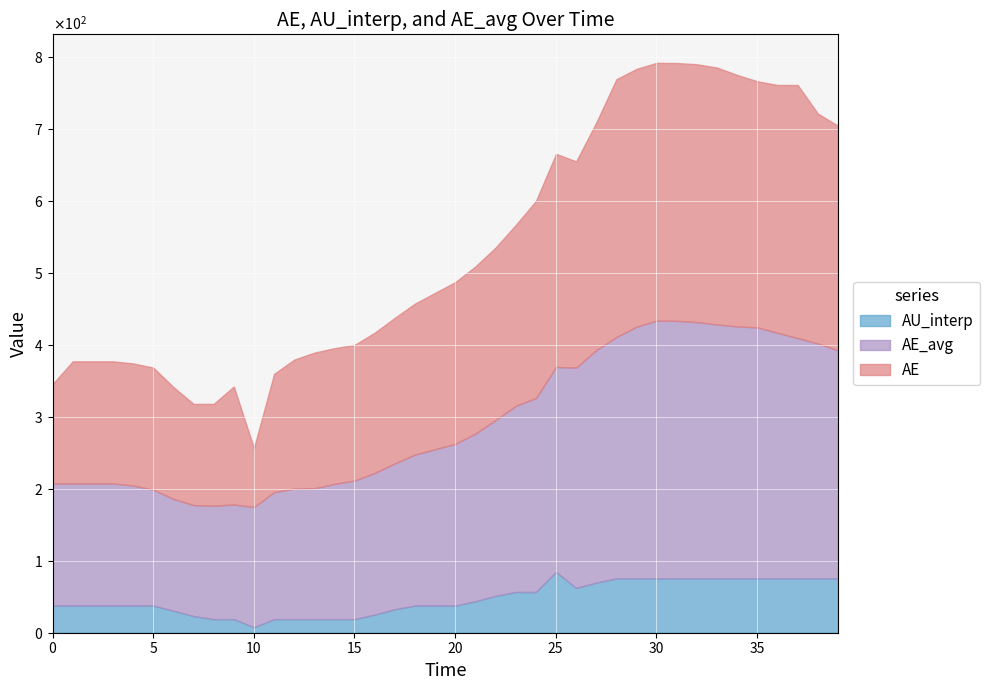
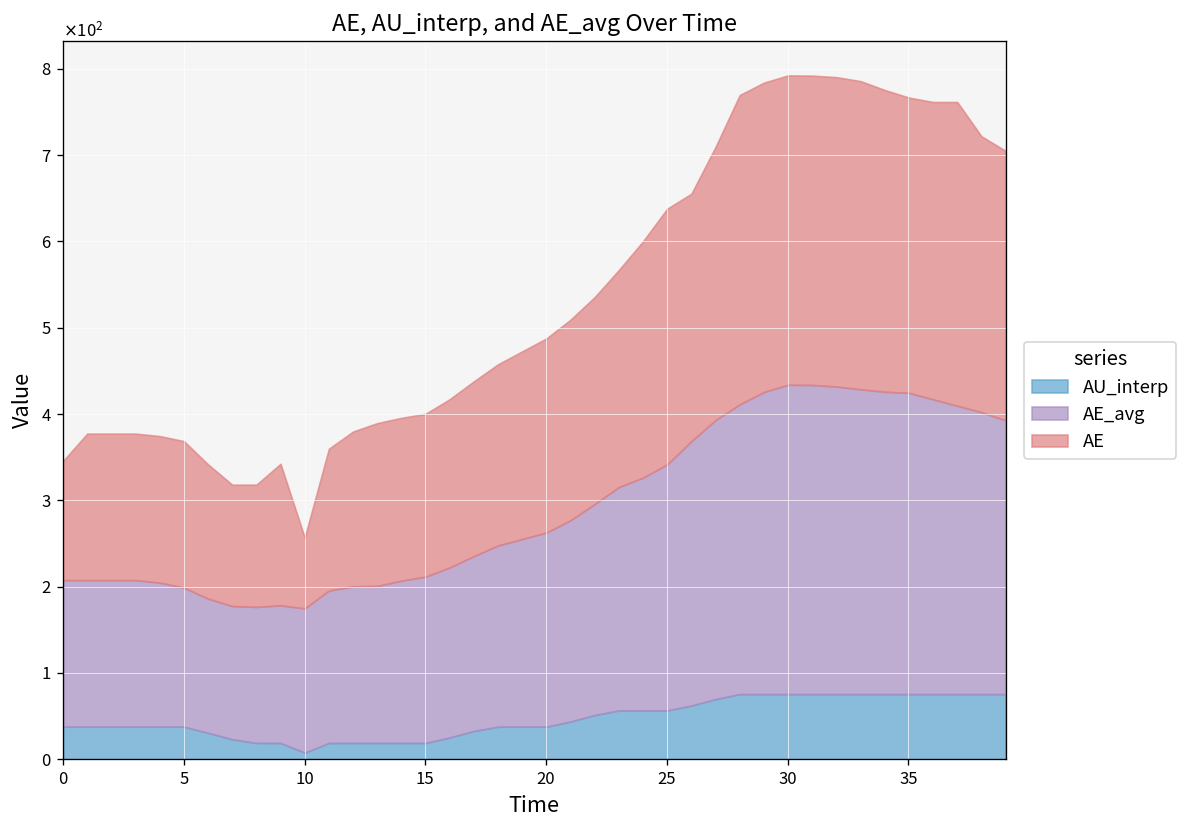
AU_interp, 25: 80 -> 60
